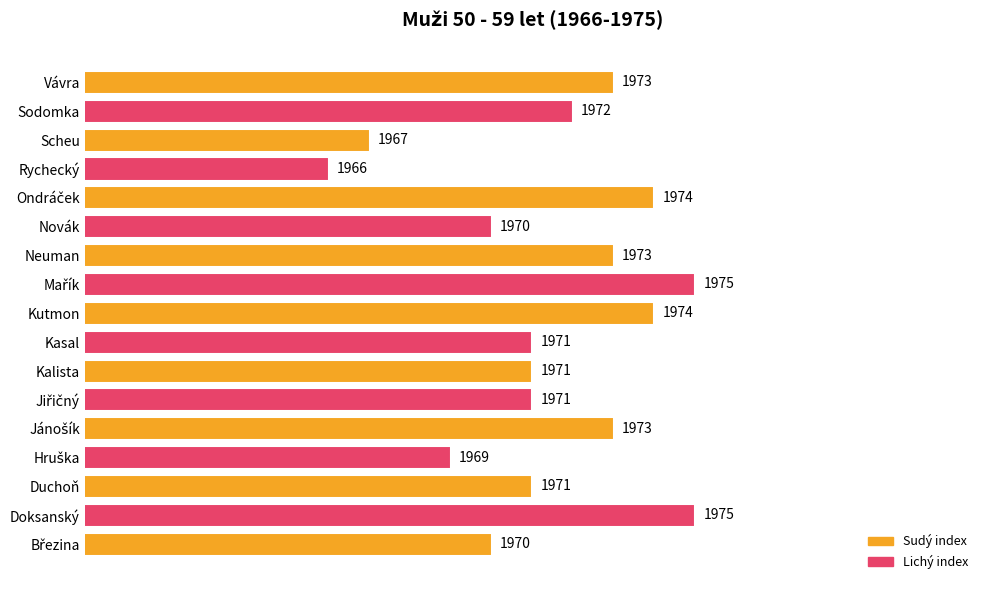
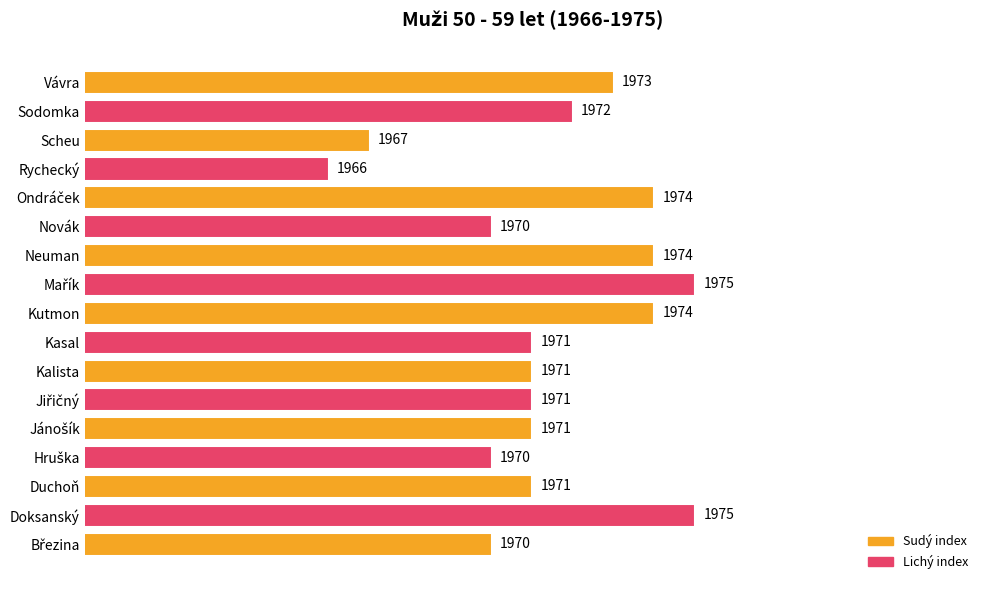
Neuman: 1973 -> 1974
Jánošík: 1973 -> 1971
Hruška: 1969 -> 1970
